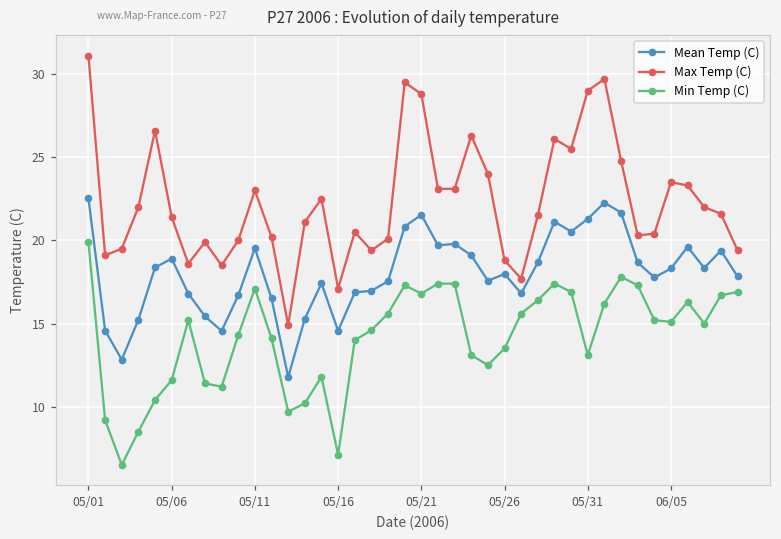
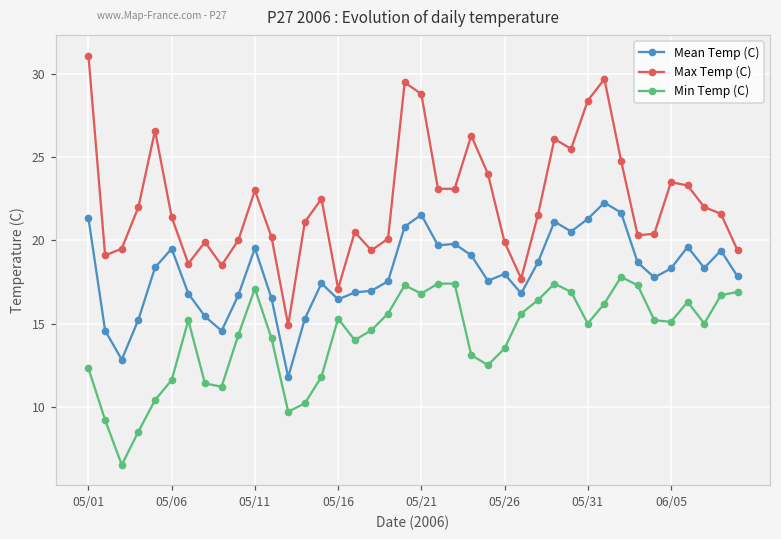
Mean Temp (C), 05/01: 22.5 -> 21.3
Min Temp (C), 05/01: 19.9 -> 12.3
Mean Temp (C), 05/06: 18.9 -> 19.5
Mean Temp (C), 05/16: 14.6 -> 16.5
Min Temp (C), 05/16: 7.1 -> 15.3
Max Temp (C), 05/26: 18.8 -> 19.9
Max Temp (C), 05/31: 29.0 -> 28.4
Min Temp (C), 05/31: 13.1 -> 15.0
